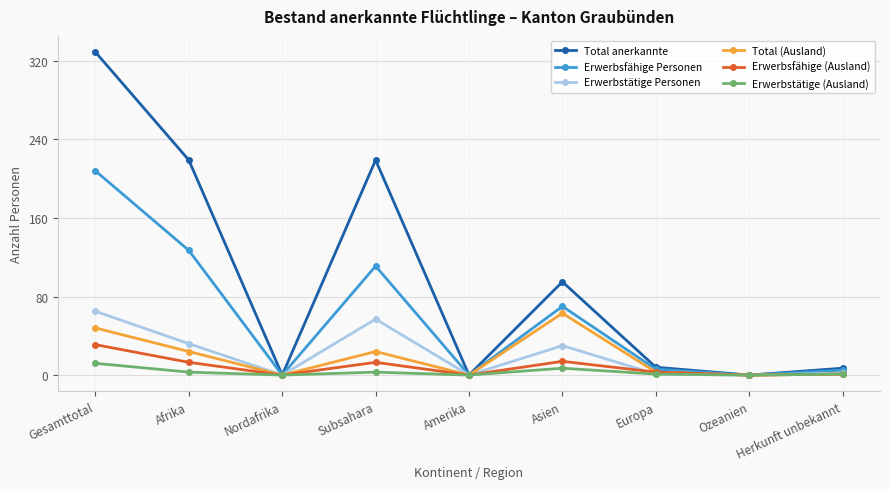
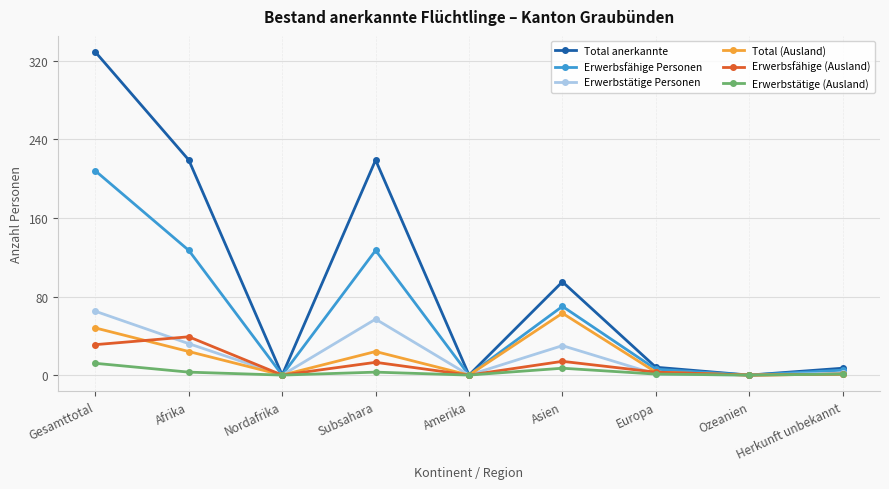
Erwerbsfähige (Ausland), Afrika: 10 -> 40
Erwerbsfähige Personen, Subsahara: 110 -> 130
